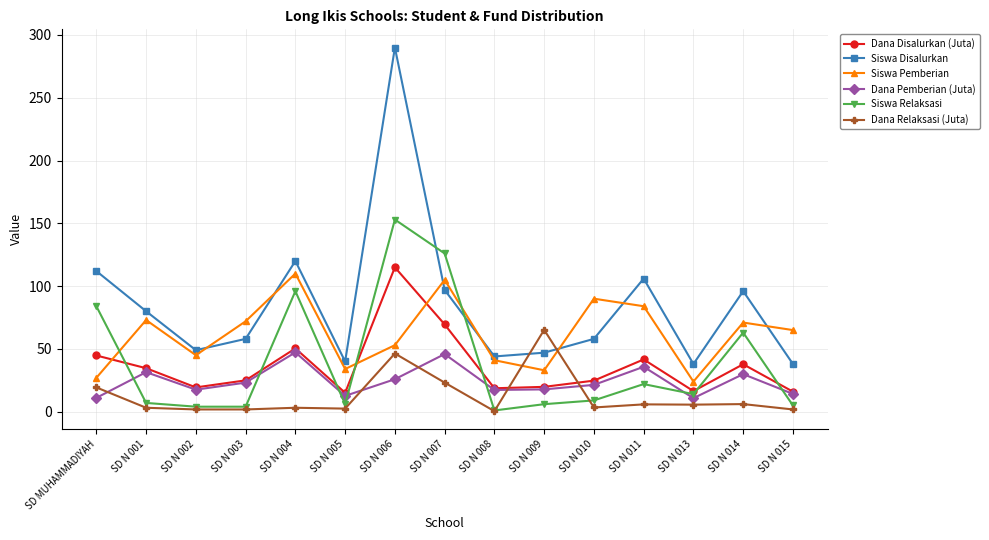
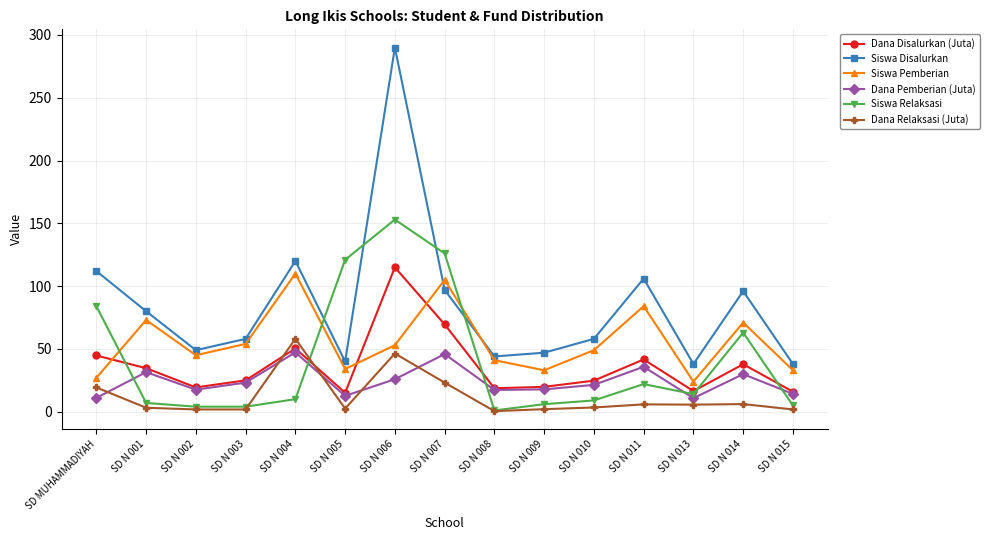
Siswa Pemberian, SD N 003: 72 -> 54
Siswa Relaksasi, SD N 004: 96 -> 10
Dana Relaksasi (Juta), SD N 004: 3 -> 58
Siswa Relaksasi, SD N 005: 6 -> 121
Dana Relaksasi (Juta), SD N 009: 65 -> 2
Siswa Pemberian, SD N 010: 90 -> 49
Siswa Pemberian, SD N 015: 65 -> 33
